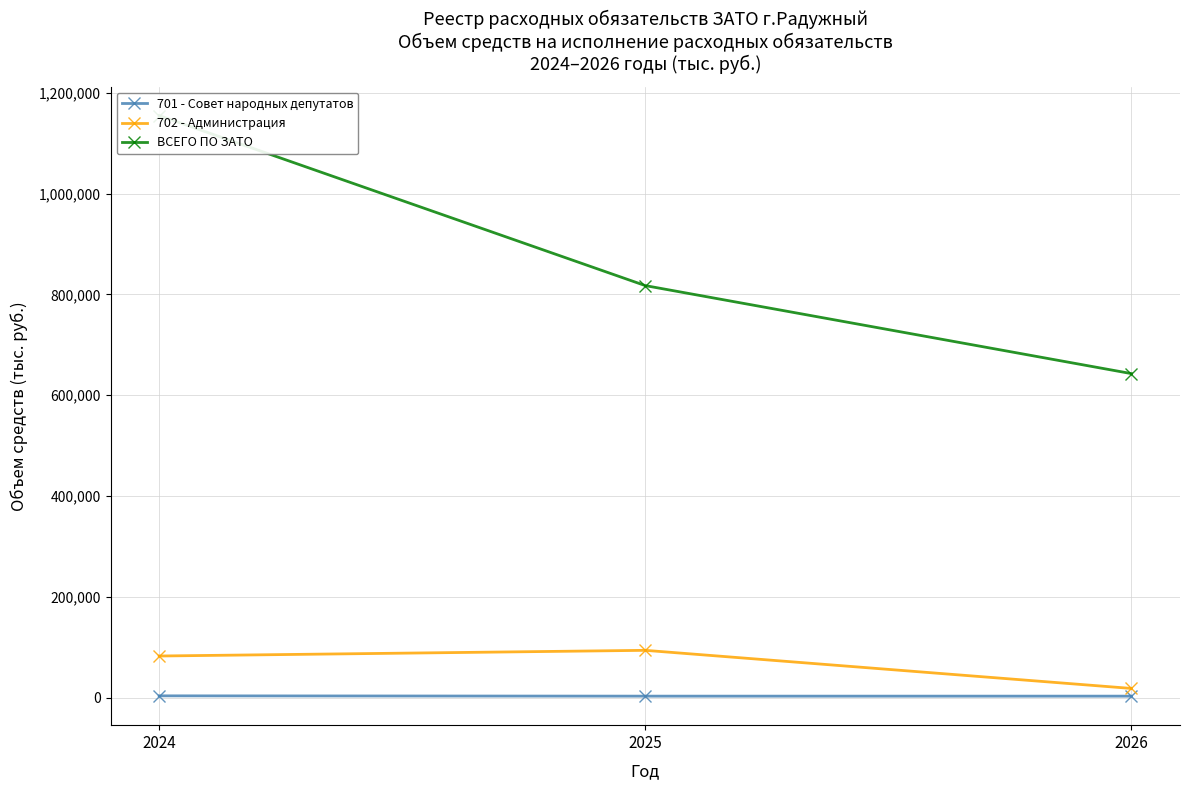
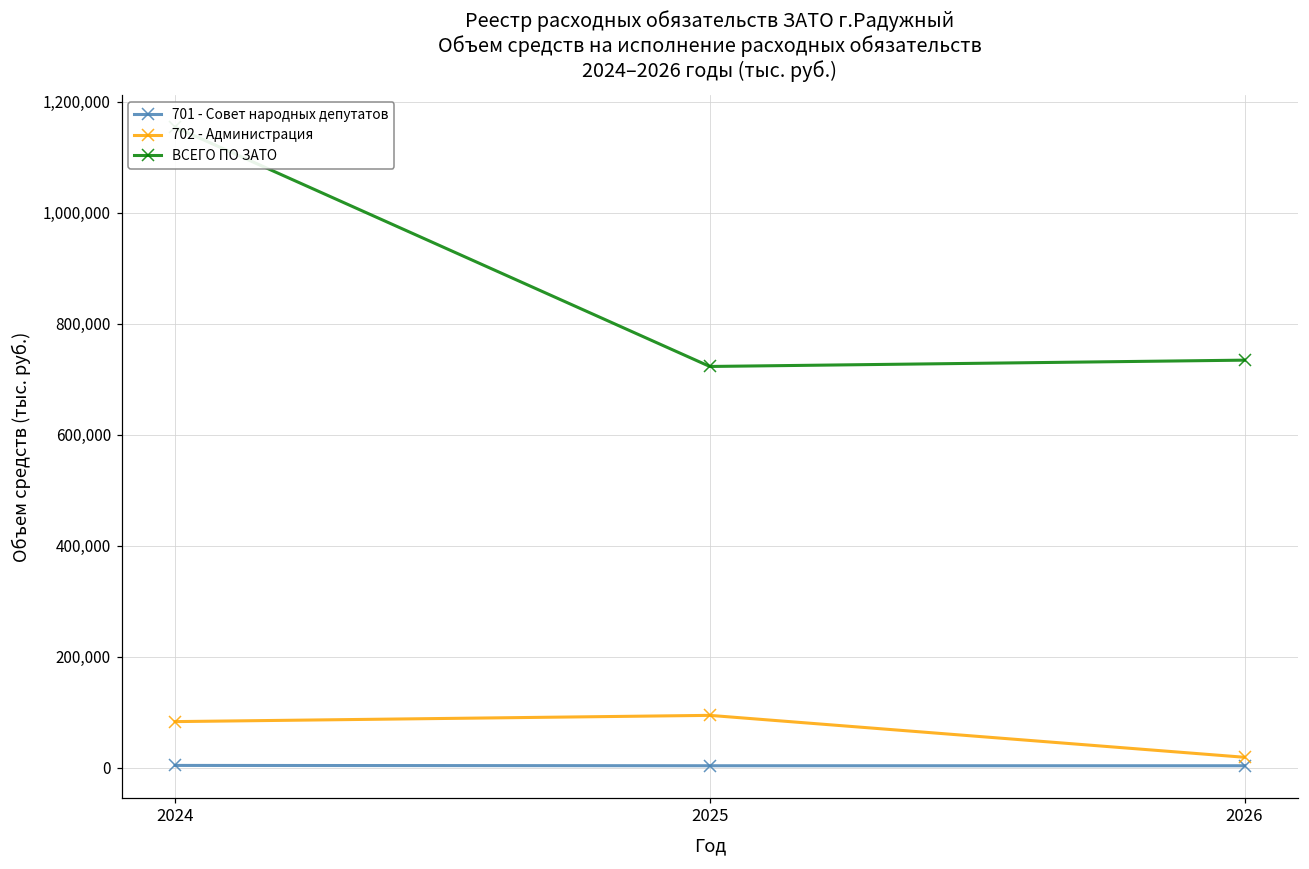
ВСЕГО ПО ЗАТО, 2025: 820,000 -> 720,000
ВСЕГО ПО ЗАТО, 2026: 640,000 -> 730,000
